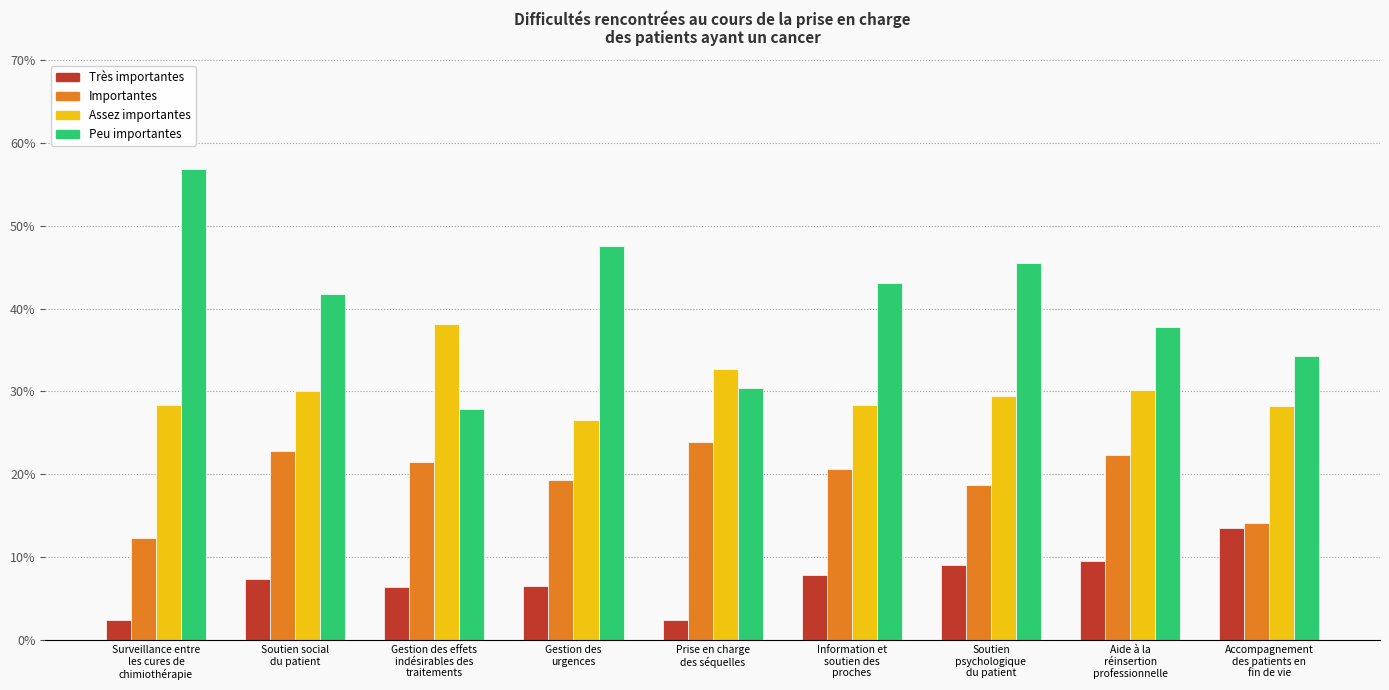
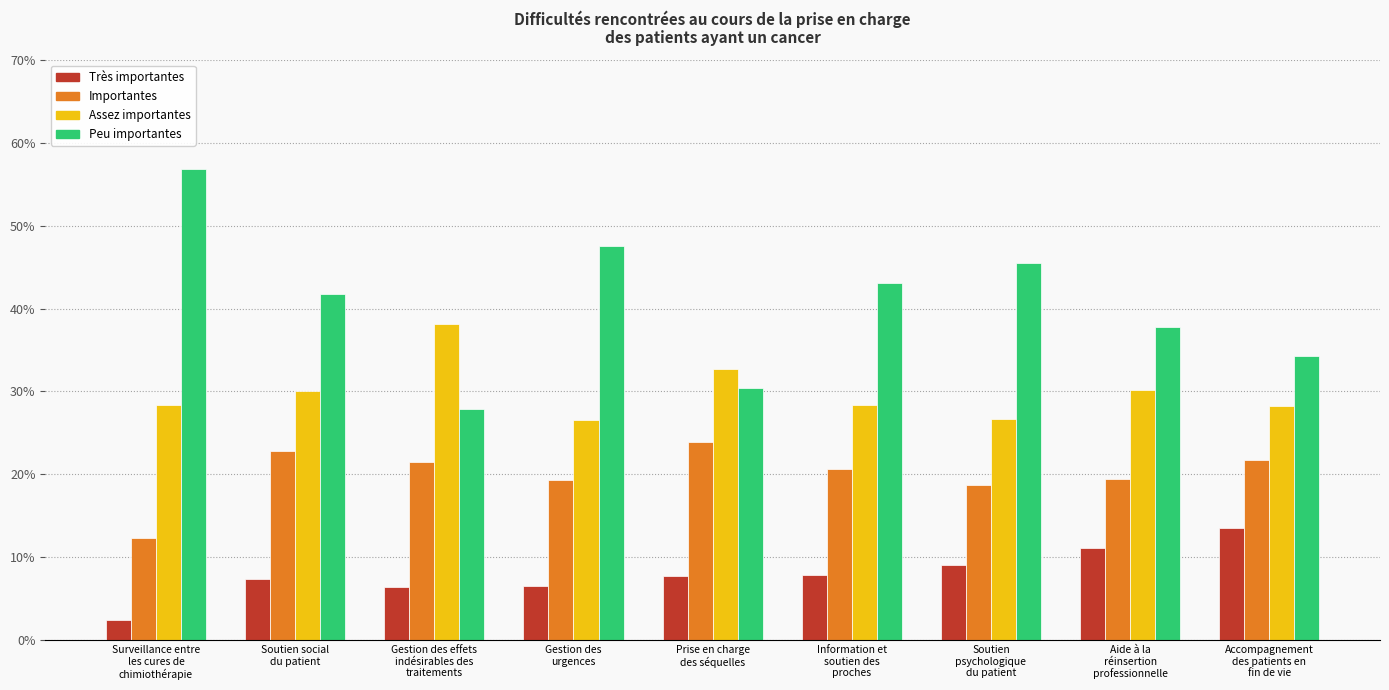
Très importantes, Prise en charge des séquelles: 3% -> 8%
Assez importantes, Soutien psychologique du patient: 29% -> 27%
Très importantes, Aide à la réinsertion professionnelle: 10% -> 11%
Importantes, Aide à la réinsertion professionnelle: 22% -> 20%
Importantes, Accompagnement des patients en fin de vie: 14% -> 22%
